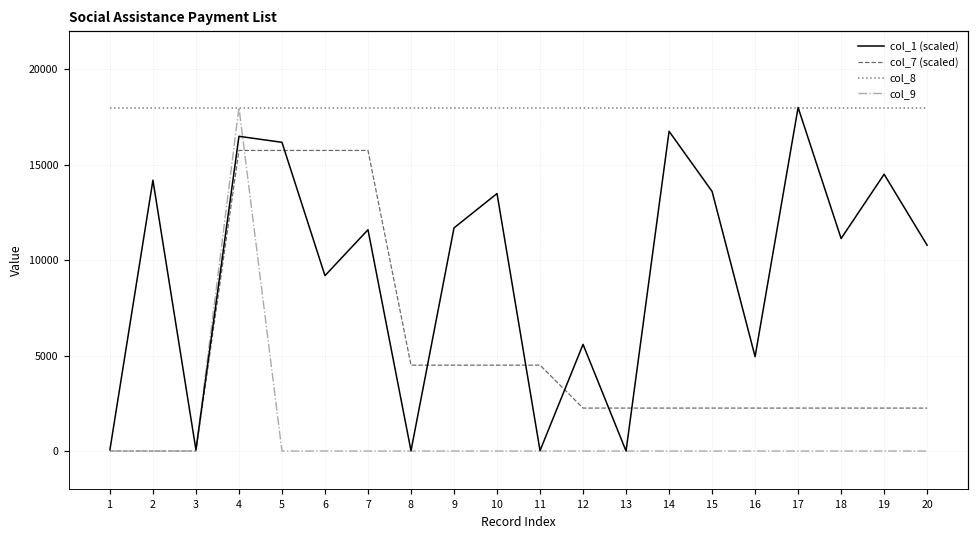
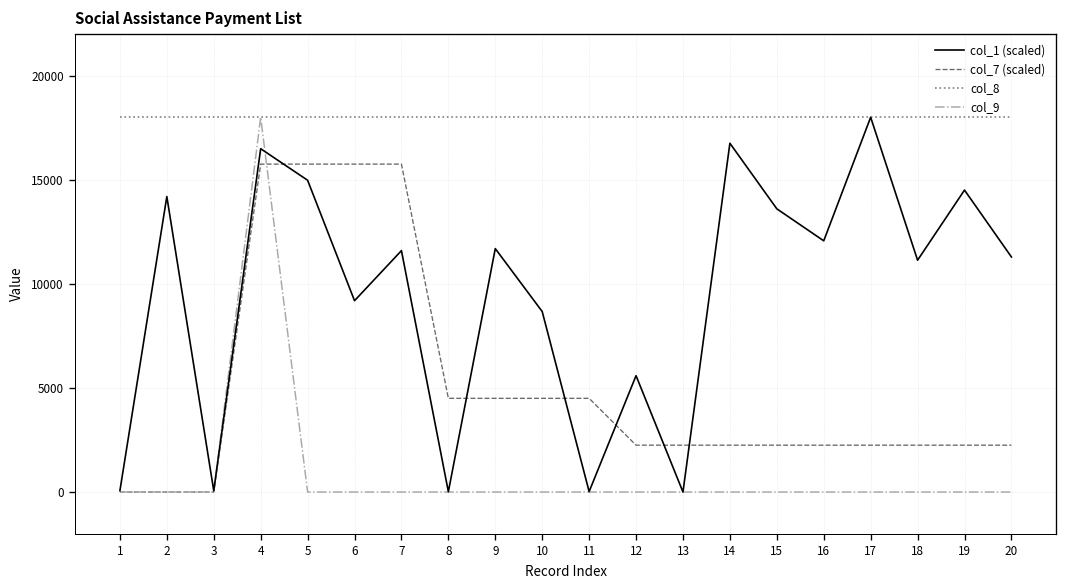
col_1 (scaled), 5: 16200 -> 15000
col_1 (scaled), 10: 13500 -> 8700
col_1 (scaled), 16: 4900 -> 12100
col_1 (scaled), 20: 10800 -> 11300
